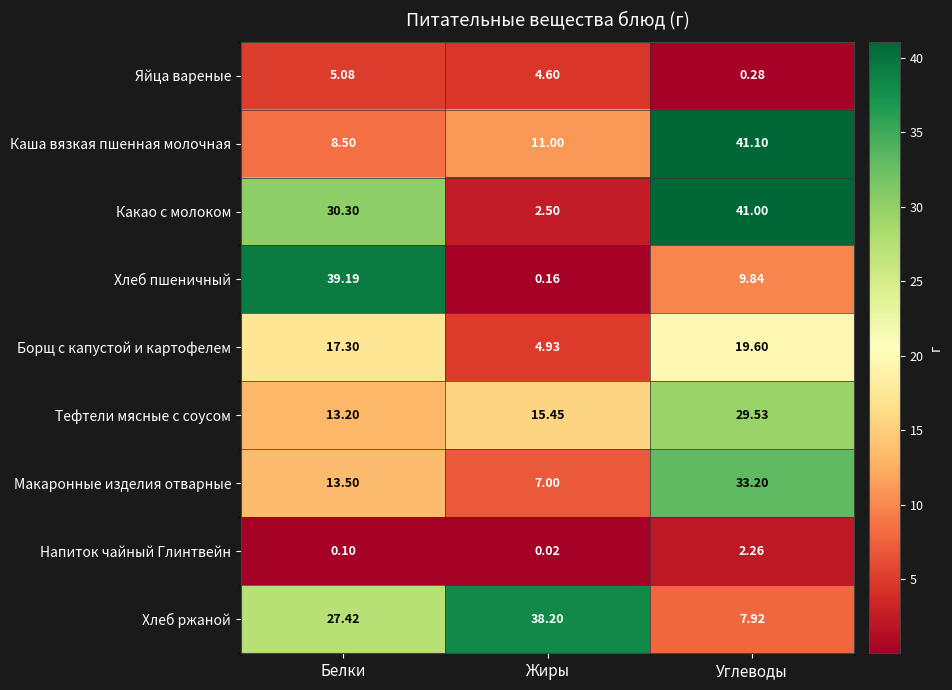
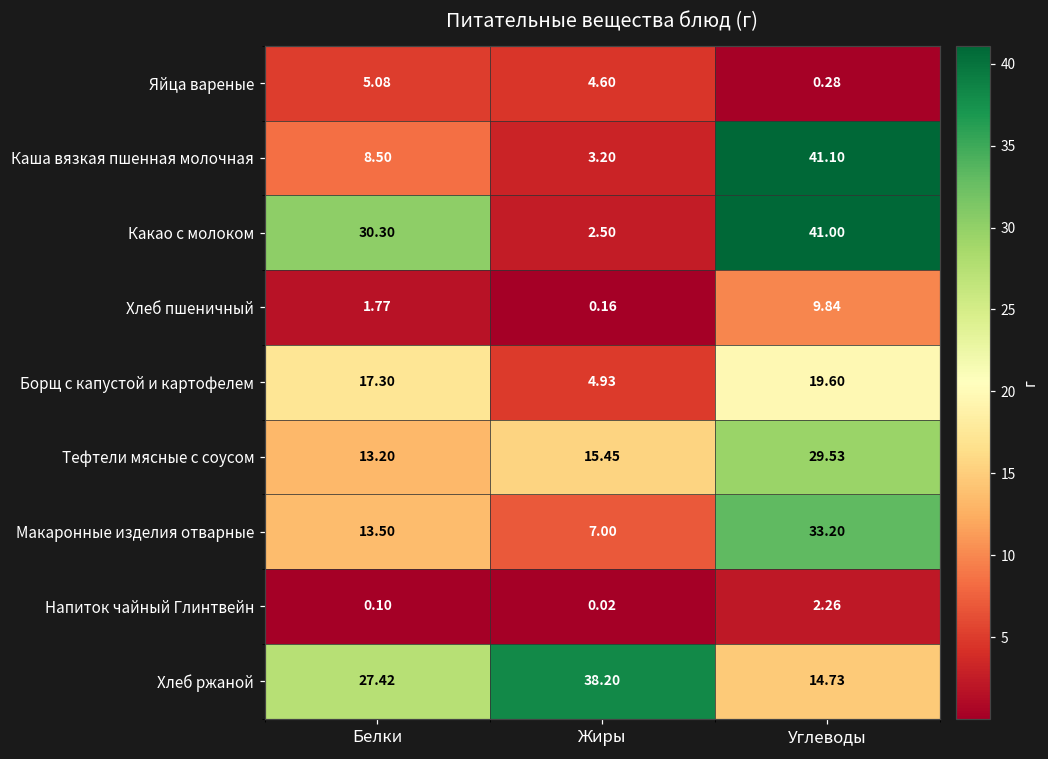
Каша вязкая пшенная молочная, Жиры: 11.00 -> 3.20
Хлеб пшеничный, Белки: 39.19 -> 1.77
Хлеб ржаной, Углеводы: 7.92 -> 14.73
